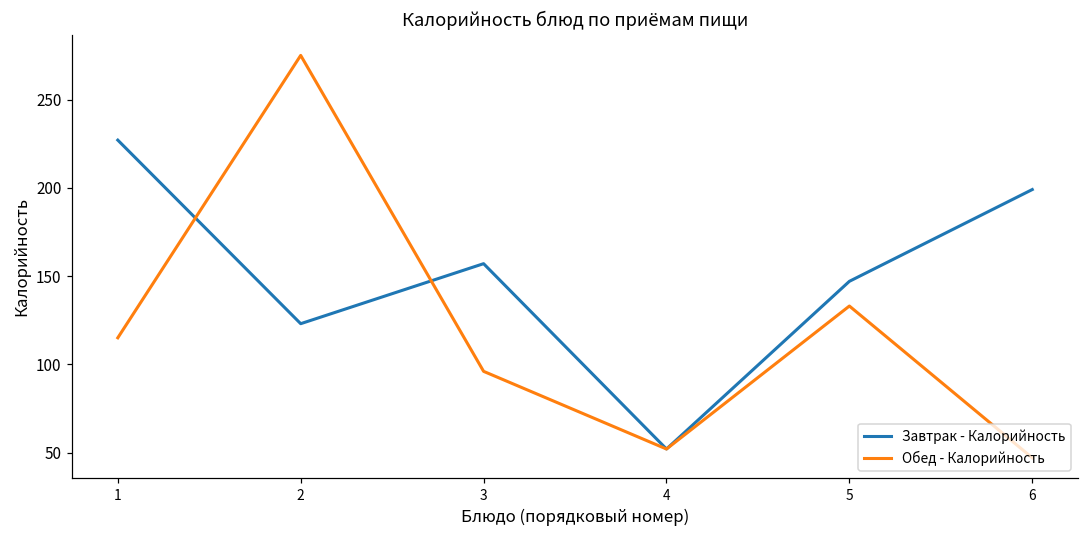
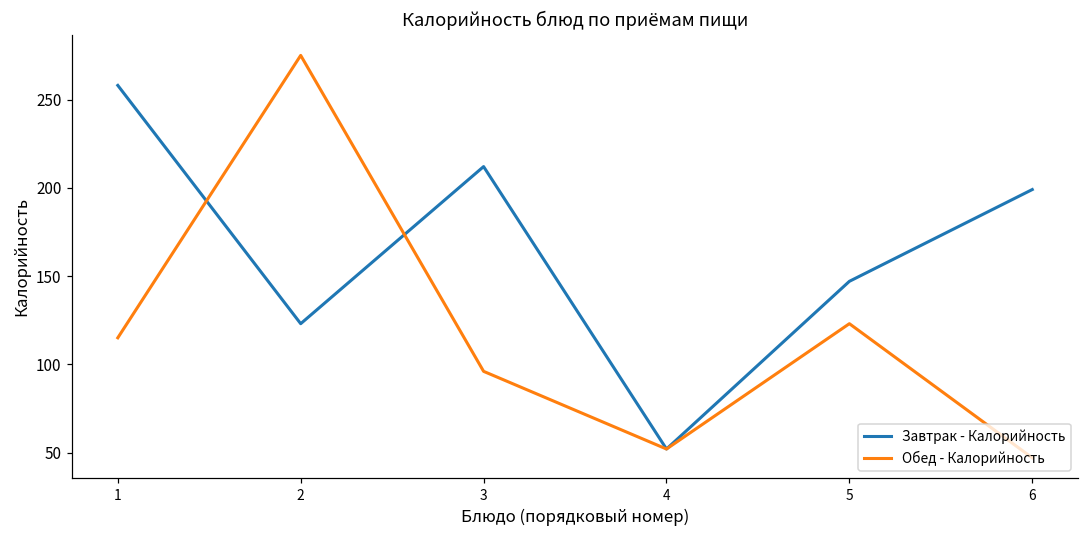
Завтрак - Калорийность, 1: 227 -> 258
Завтрак - Калорийность, 3: 157 -> 212
Обед - Калорийность, 5: 133 -> 123
